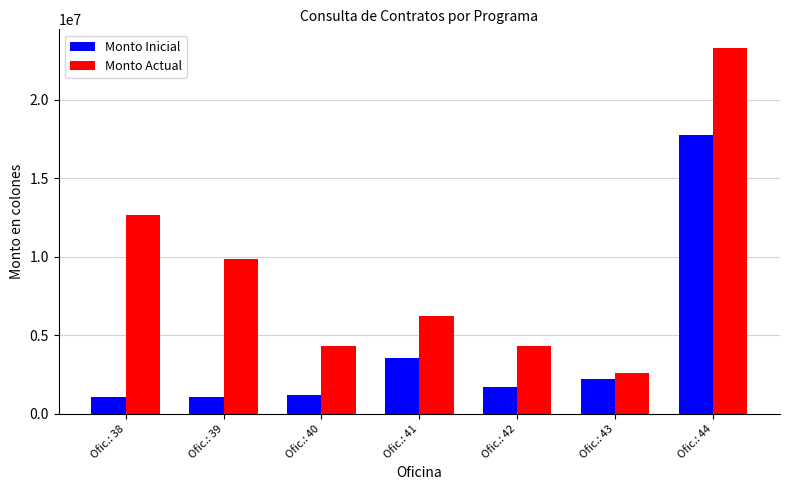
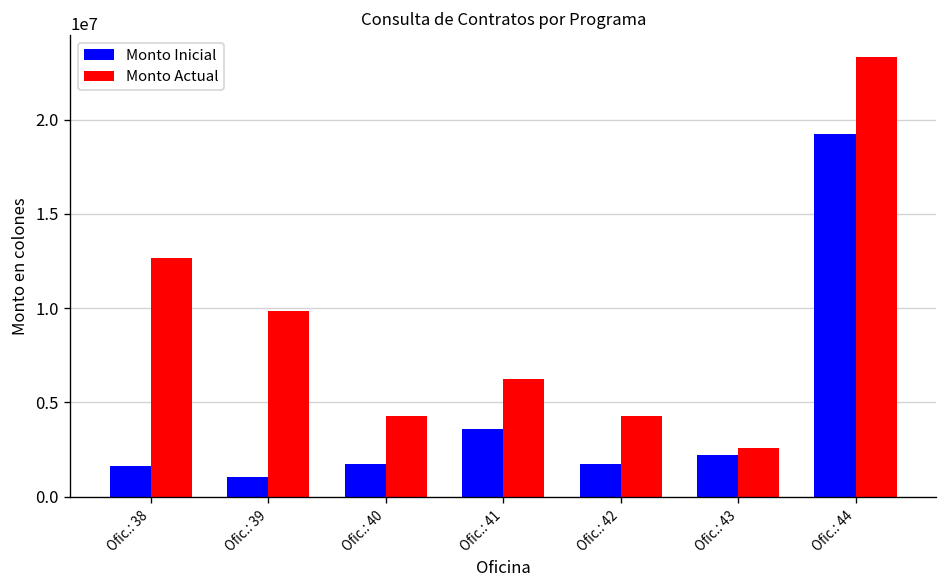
Monto Inicial, Ofic.: 38: 1100000 -> 1600000
Monto Inicial, Ofic.: 40: 1200000 -> 1700000
Monto Inicial, Ofic.: 44: 17700000 -> 19200000
